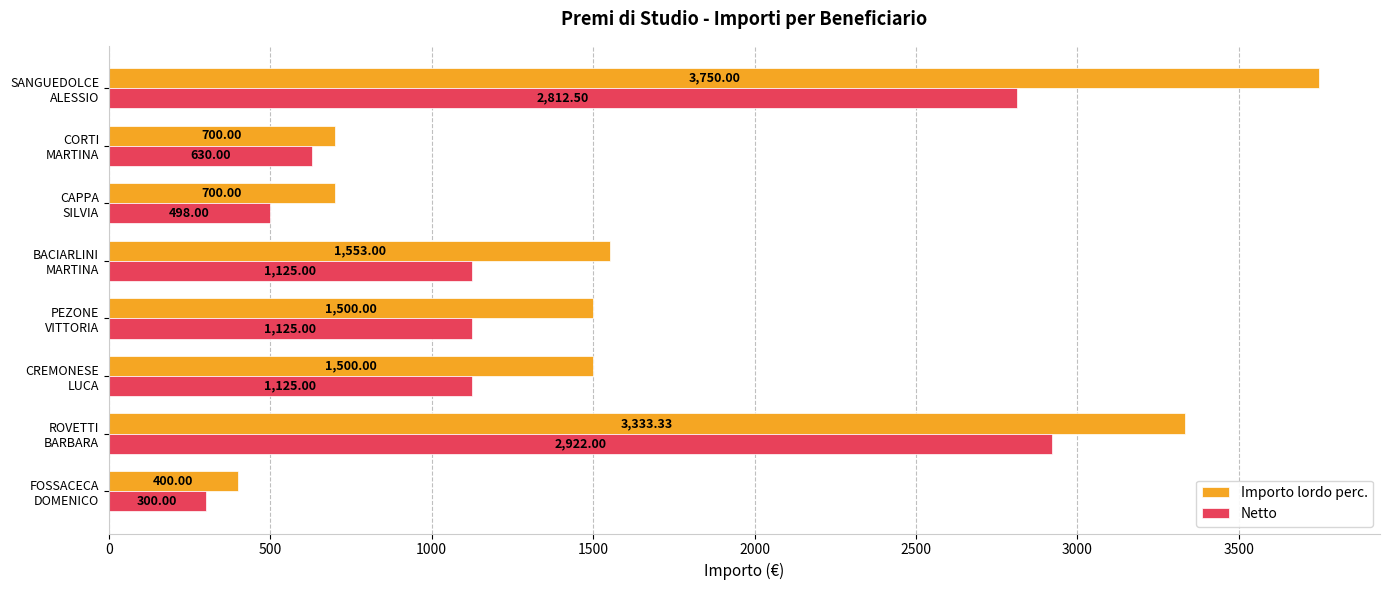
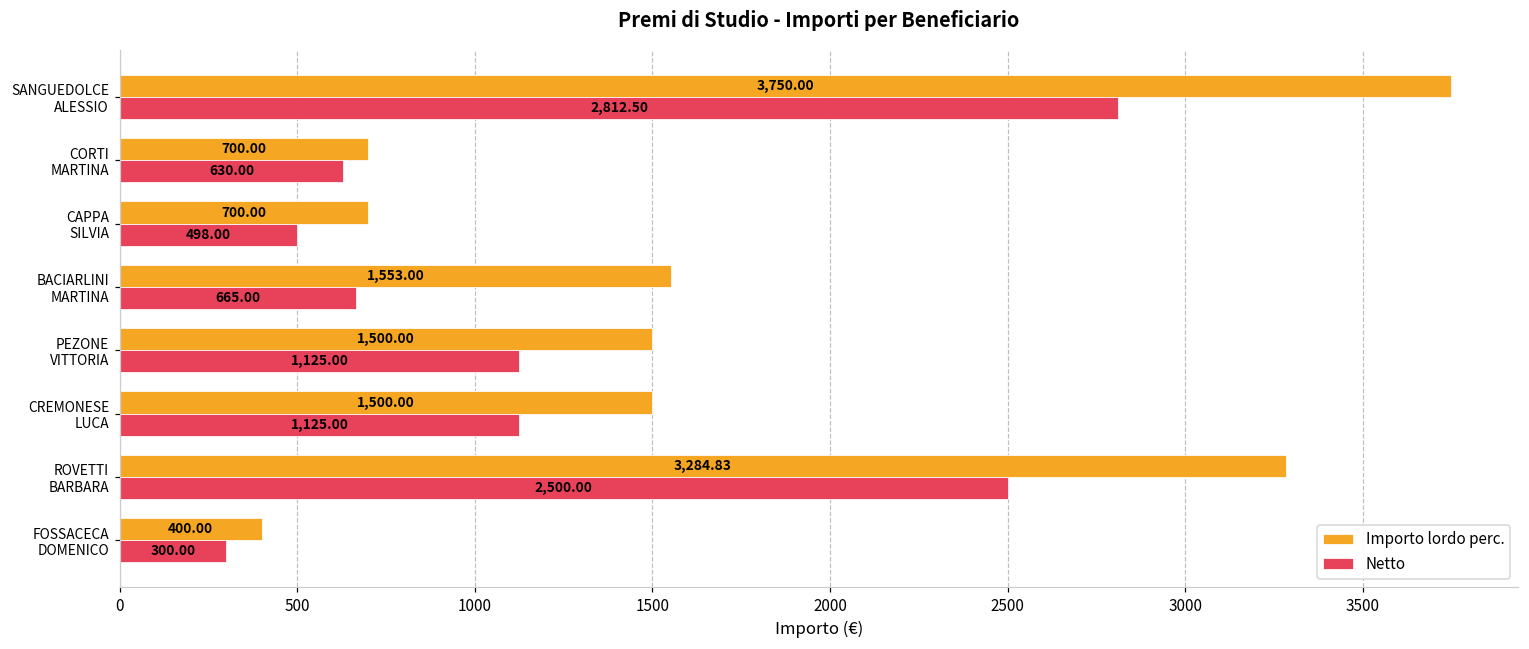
Netto, BACIARLINI MARTINA: 1,125.00 -> 665.00
Importo lordo perc., ROVETTI BARBARA: 3,333.33 -> 3,284.83
Netto, ROVETTI BARBARA: 2,922.00 -> 2,500.00
